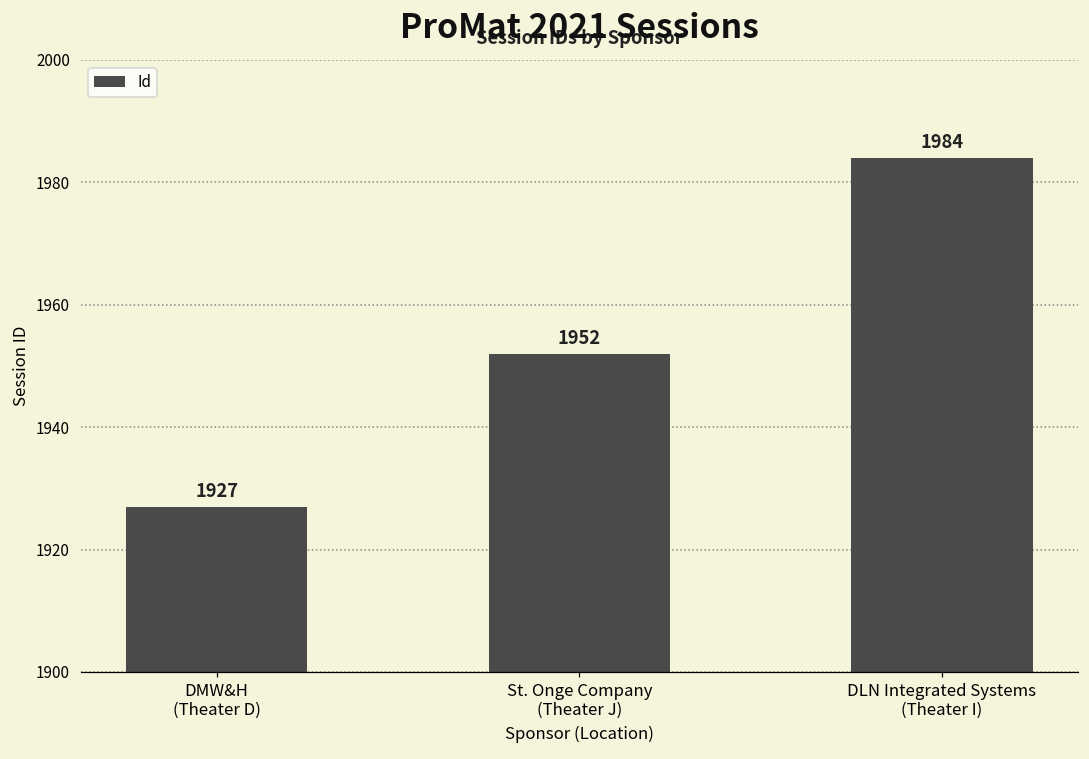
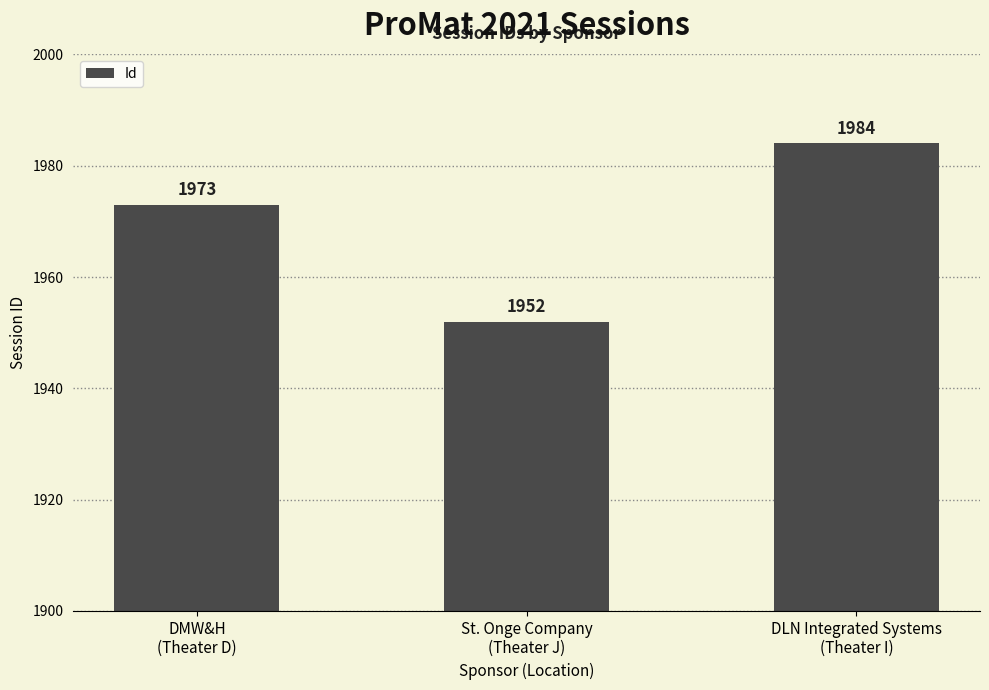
DMW&H (Theater D): 1927 -> 1973
